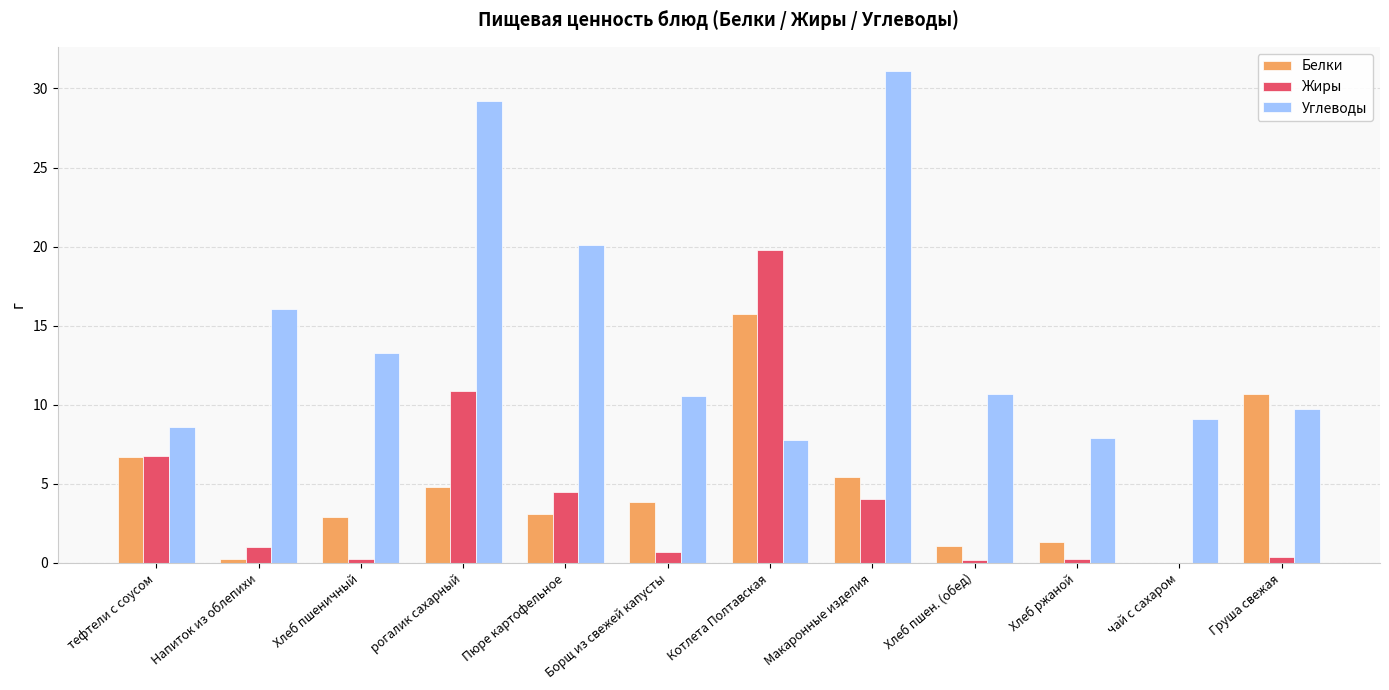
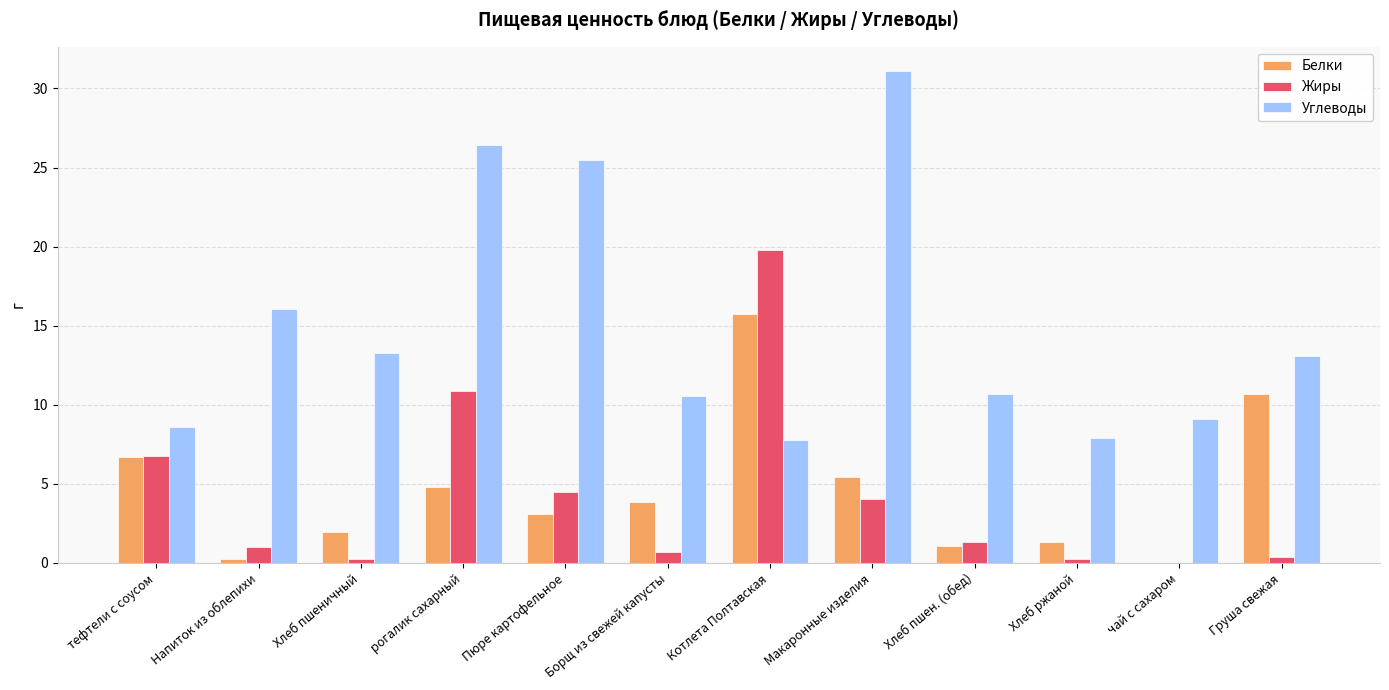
Белки, Хлеб пшеничный: 2.9 -> 2.0
Углеводы, рогалик сахарный: 29.2 -> 26.4
Углеводы, Пюре картофельное: 20.1 -> 25.5
Жиры, Хлеб пшен. (обед): 0.2 -> 1.3
Углеводы, Груша свежая: 9.7 -> 13.1
